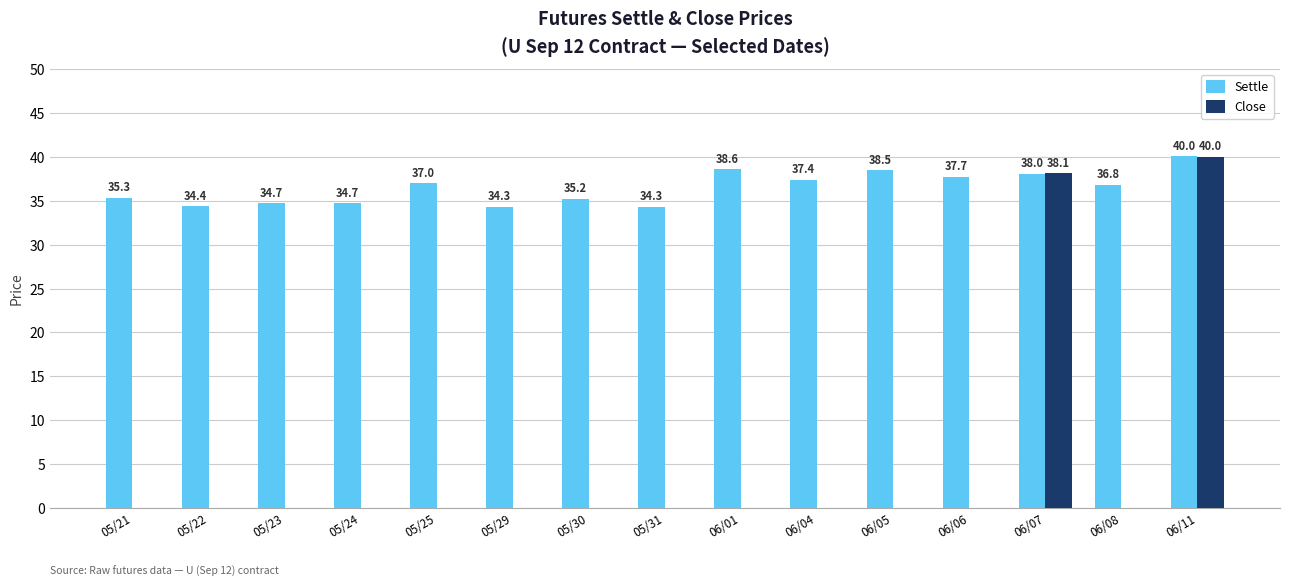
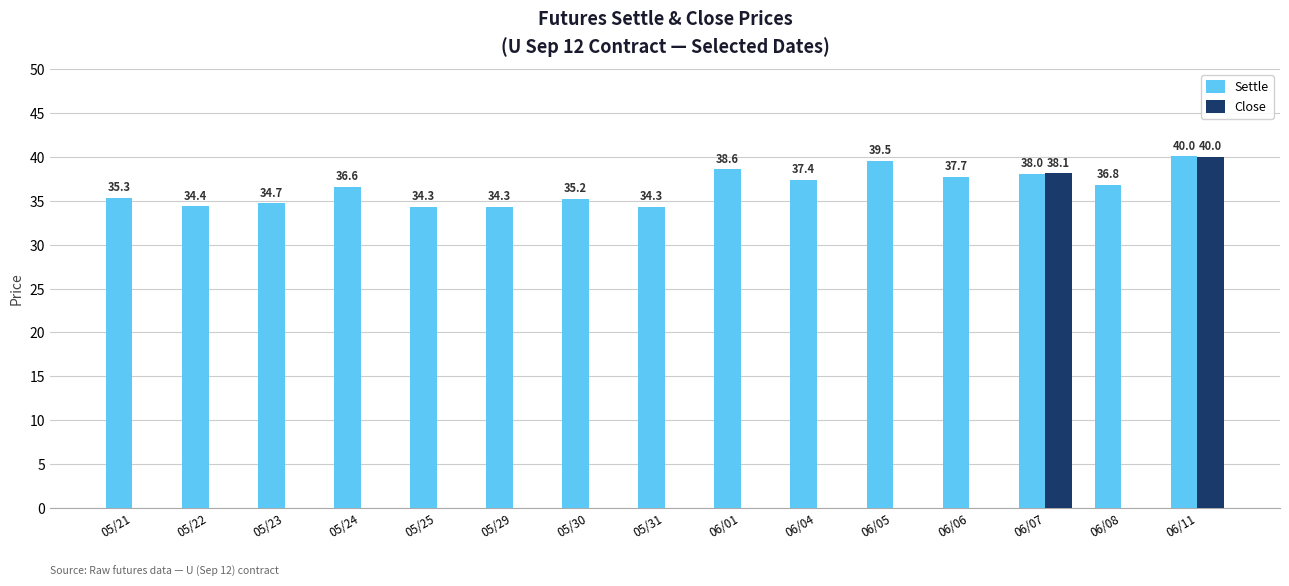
Settle, 05/24: 34.7 -> 36.6
Settle, 05/25: 37.0 -> 34.3
Settle, 06/05: 38.5 -> 39.5
